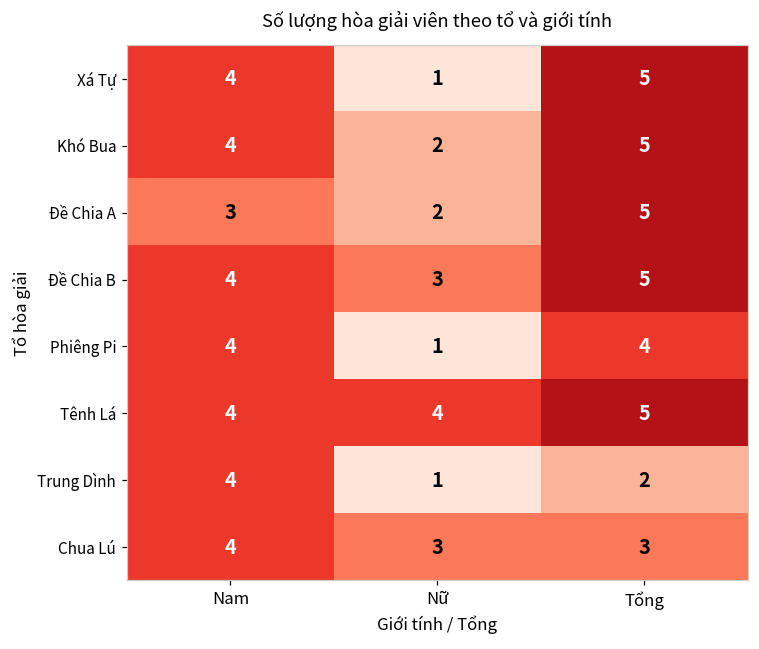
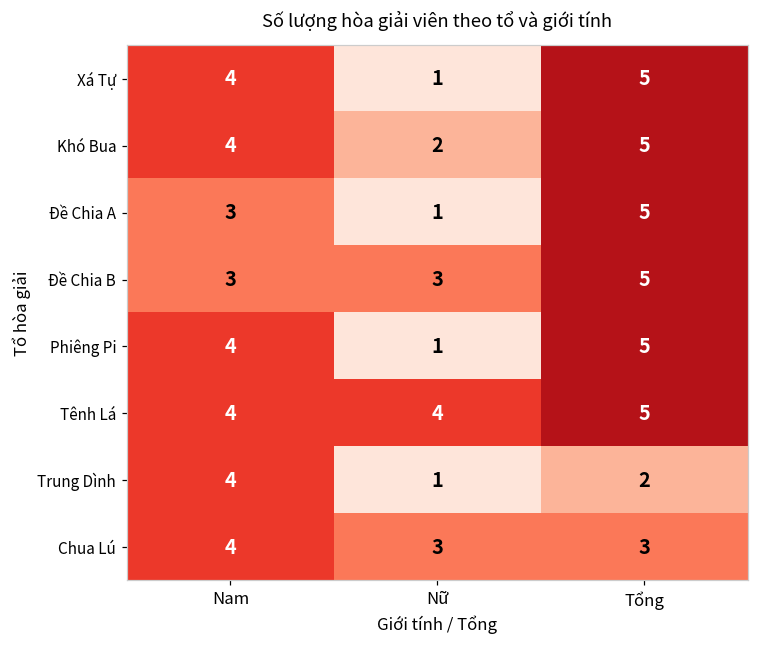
Đề Chia A, Nữ: 2 -> 1
Đề Chia B, Nam: 4 -> 3
Phiêng Pi, Tổng: 4 -> 5
